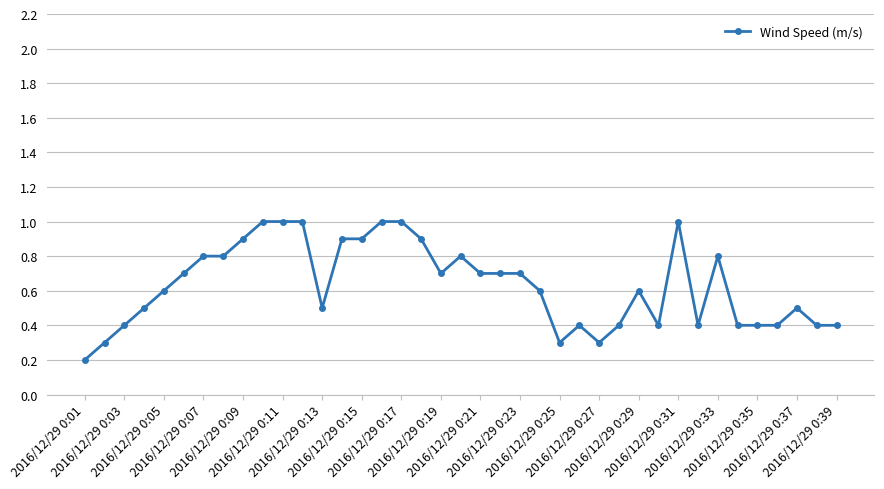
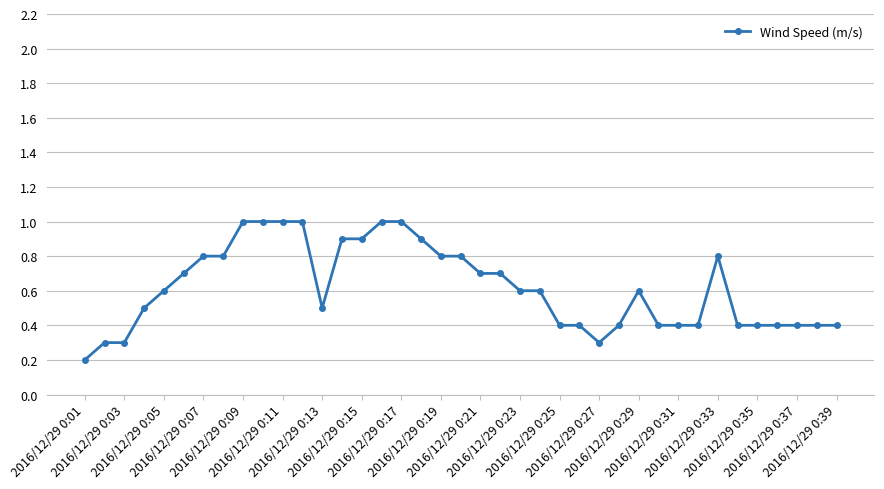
2016/12/29 0:03: 0.4 -> 0.3
2016/12/29 0:09: 0.9 -> 1.0
2016/12/29 0:19: 0.7 -> 0.8
2016/12/29 0:23: 0.7 -> 0.6
2016/12/29 0:25: 0.3 -> 0.4
2016/12/29 0:31: 1.0 -> 0.4
2016/12/29 0:37: 0.5 -> 0.4
